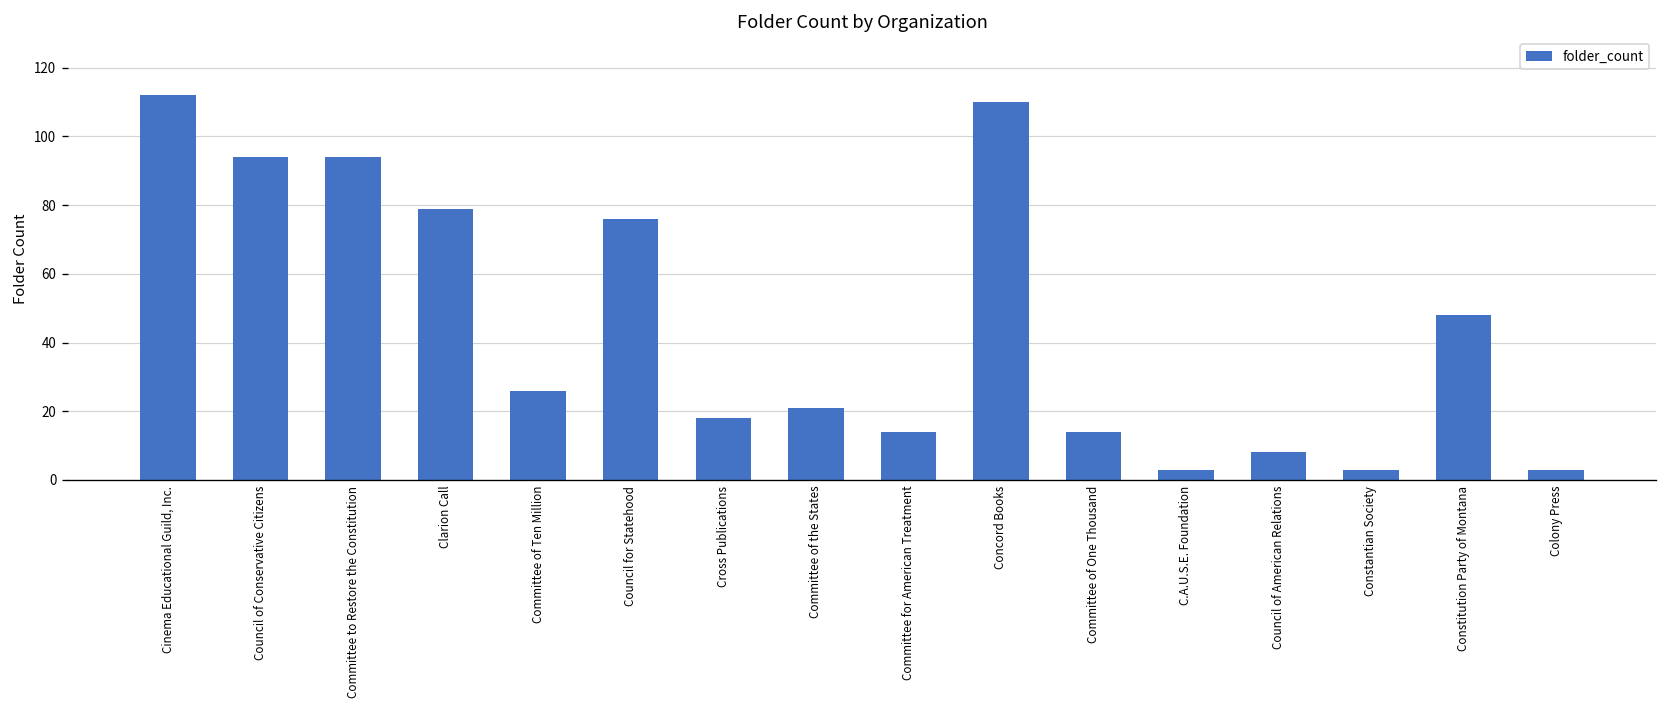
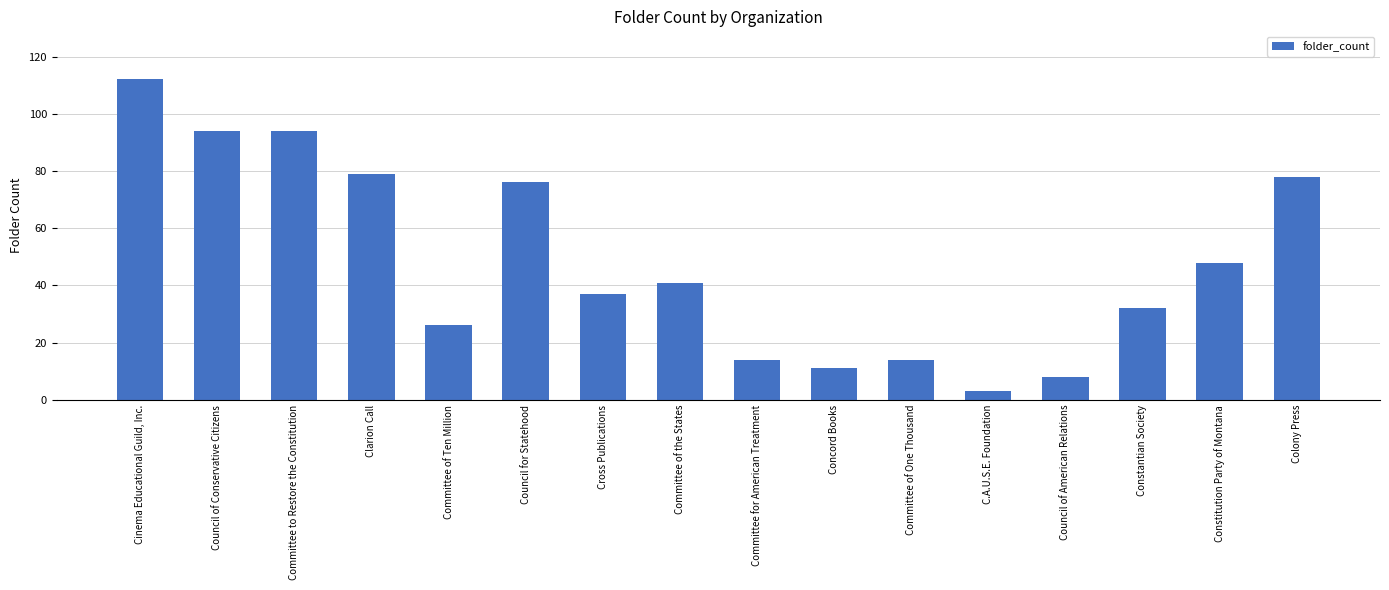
Cross Publications: 18 -> 37
Committee of the States: 21 -> 41
Concord Books: 110 -> 11
Constantian Society: 3 -> 32
Colony Press: 3 -> 78
